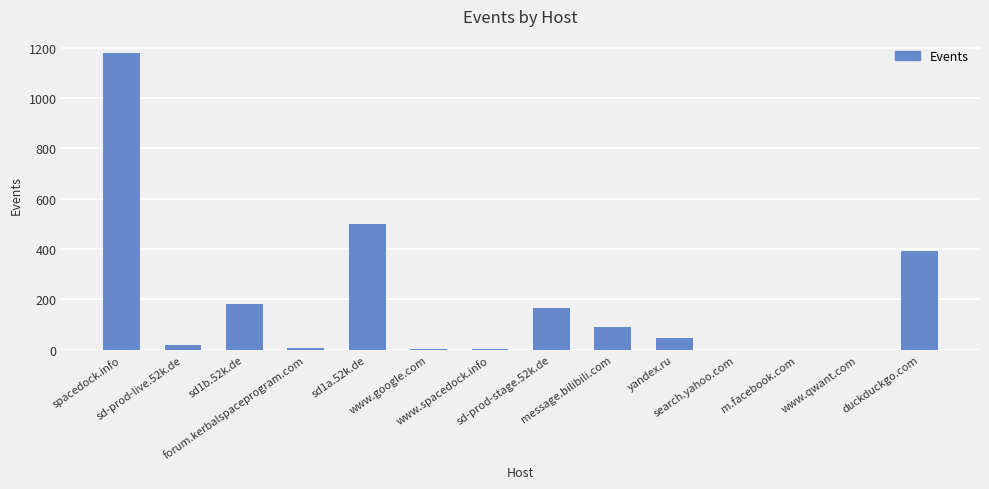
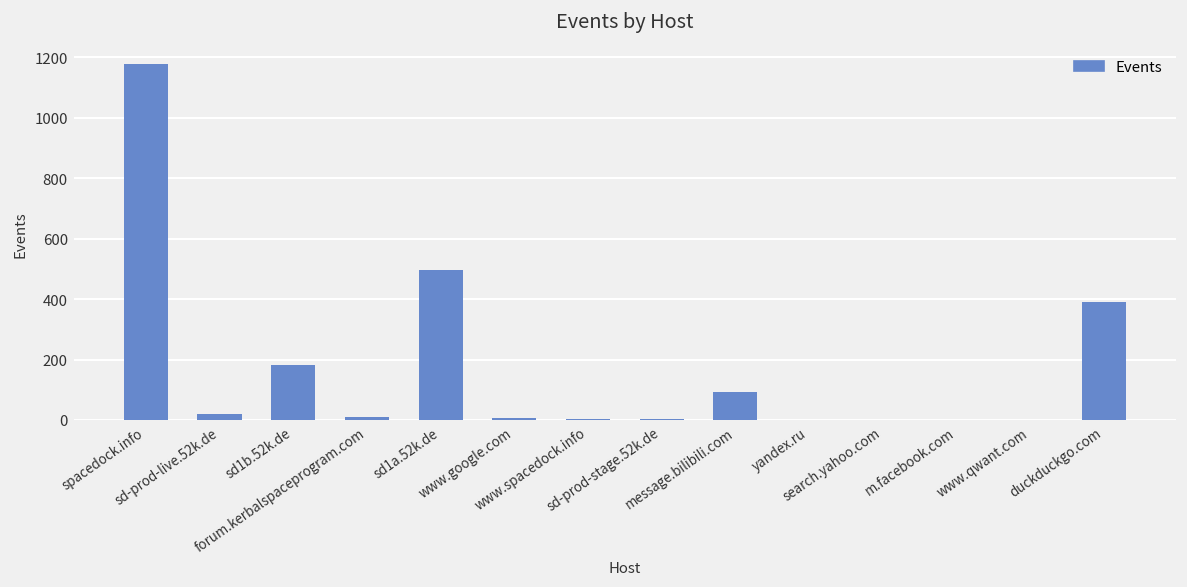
sd-prod-stage.52k.de: 170 -> 0
yandex.ru: 50 -> 0
